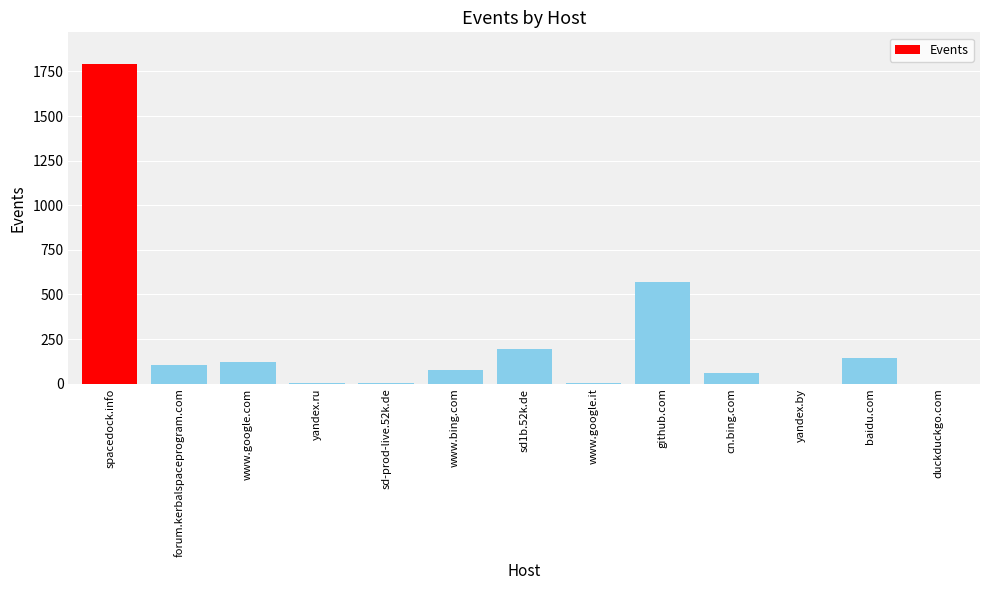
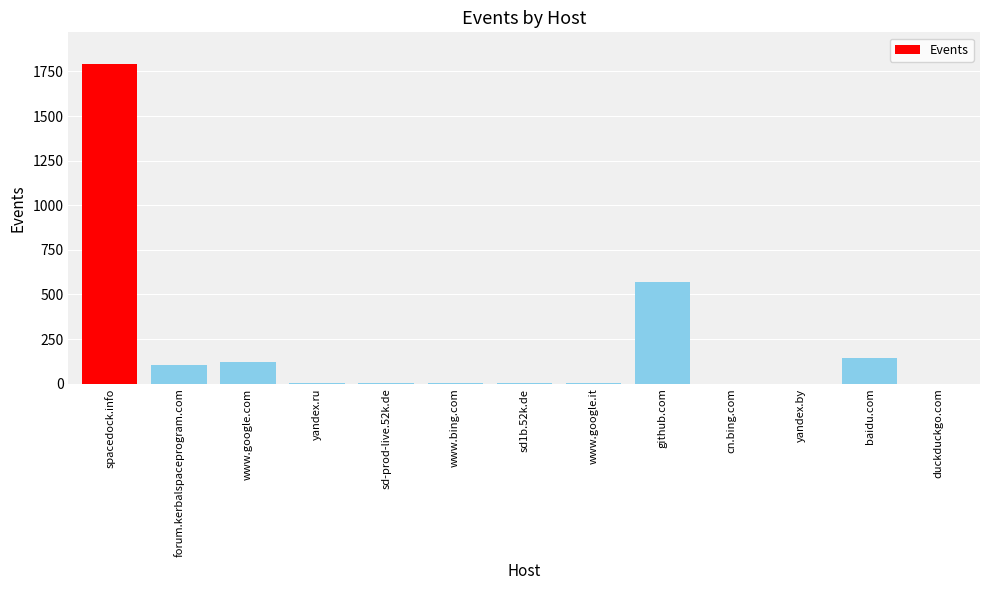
www.bing.com: 80 -> 10
sd1b.52k.de: 200 -> 0
cn.bing.com: 60 -> 0
